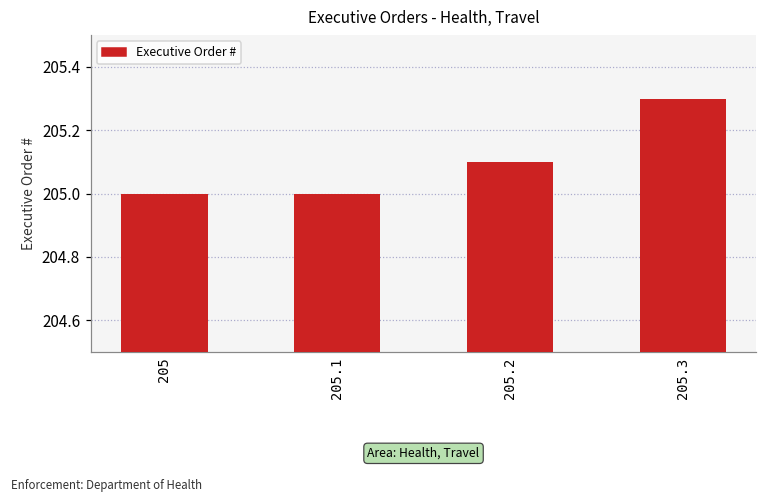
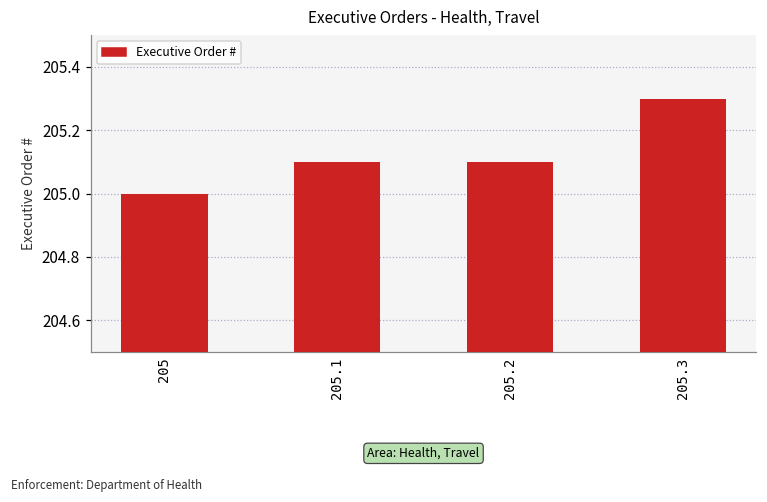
205.1: 205.0 -> 205.1
